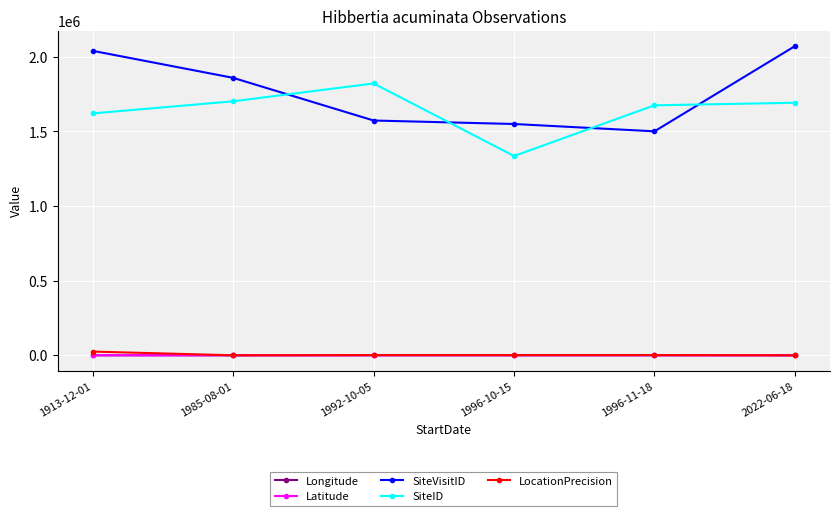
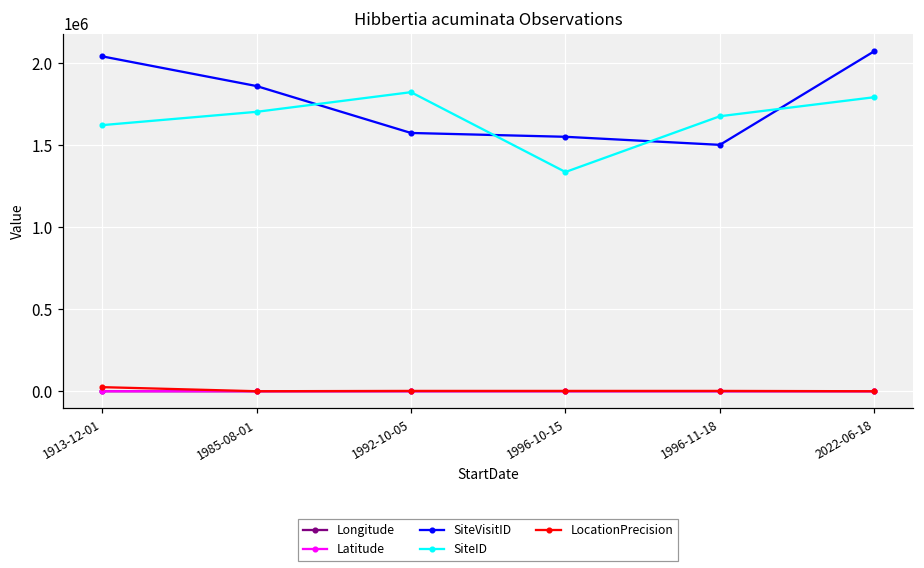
SiteID, 2022-06-18: 1690000 -> 1790000
